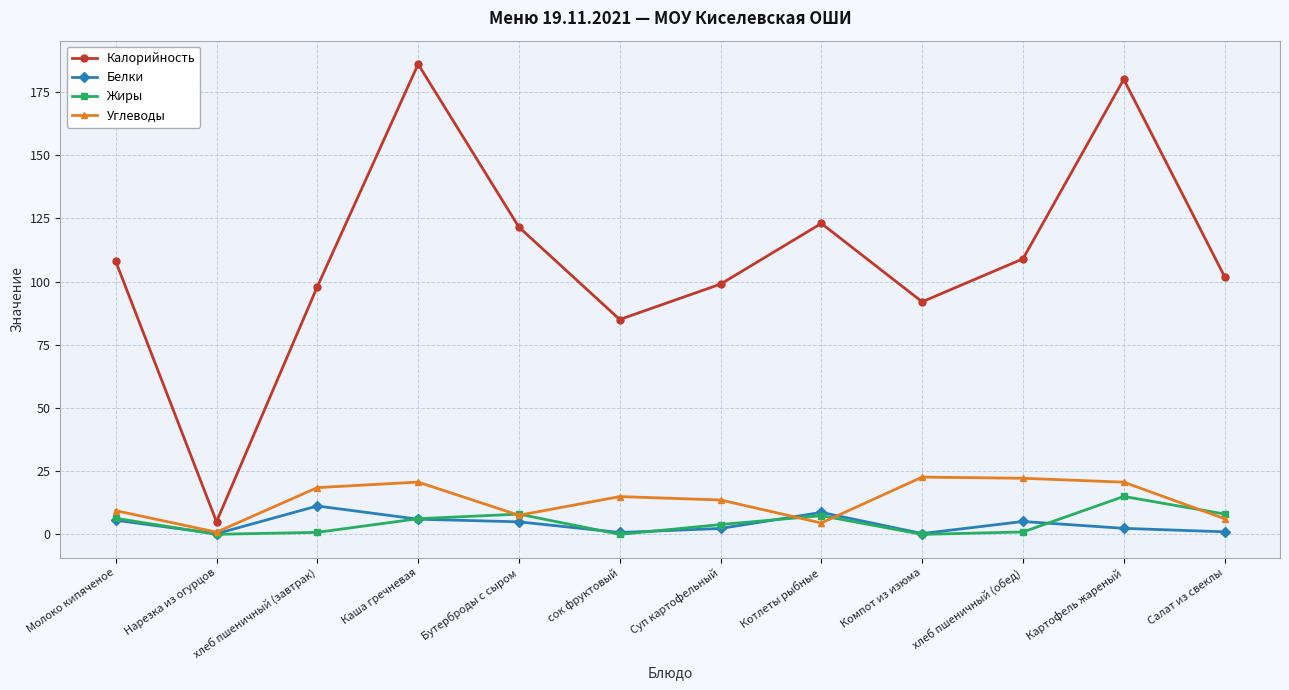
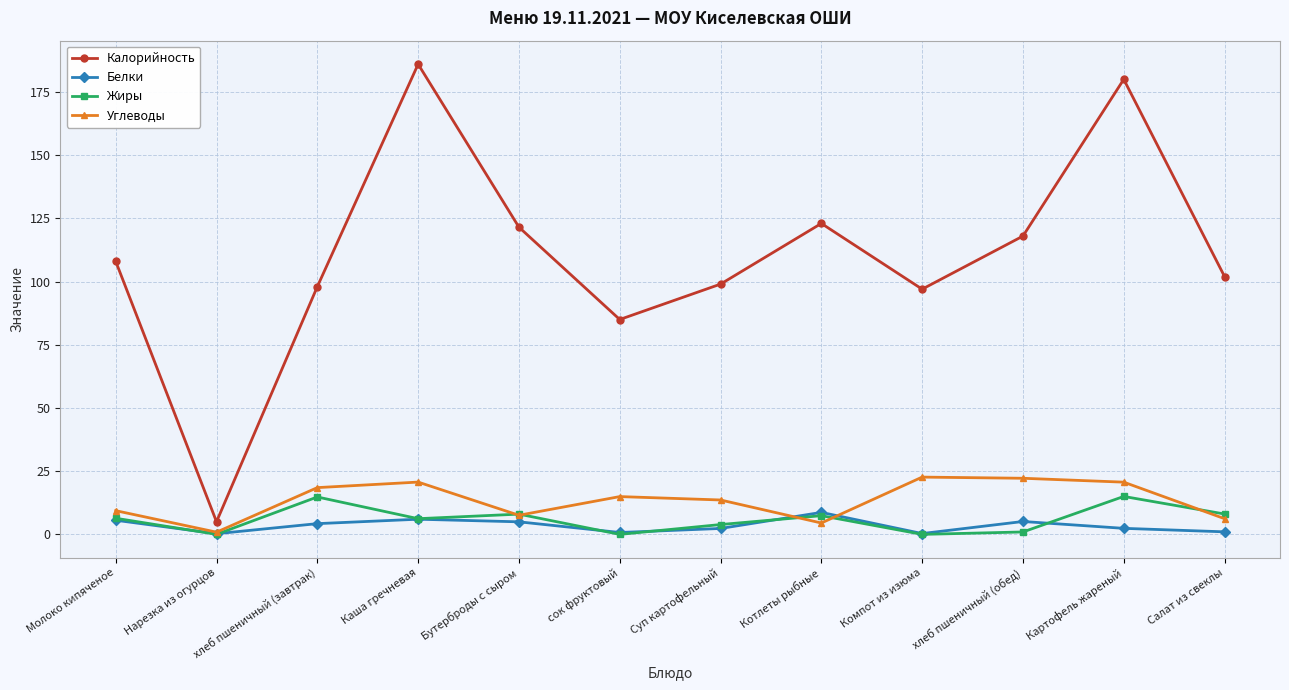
Белки, хлеб пшеничный (завтрак): 11 -> 4
Жиры, хлеб пшеничный (завтрак): 1 -> 15
Калорийность, Компот из изюма: 92 -> 97
Калорийность, хлеб пшеничный (обед): 109 -> 118
